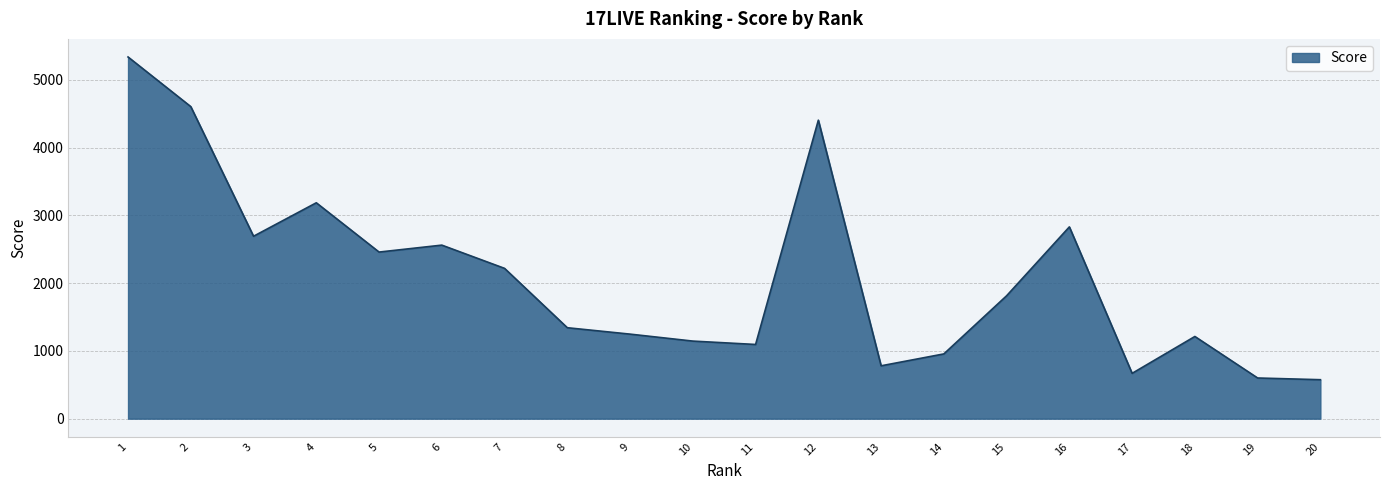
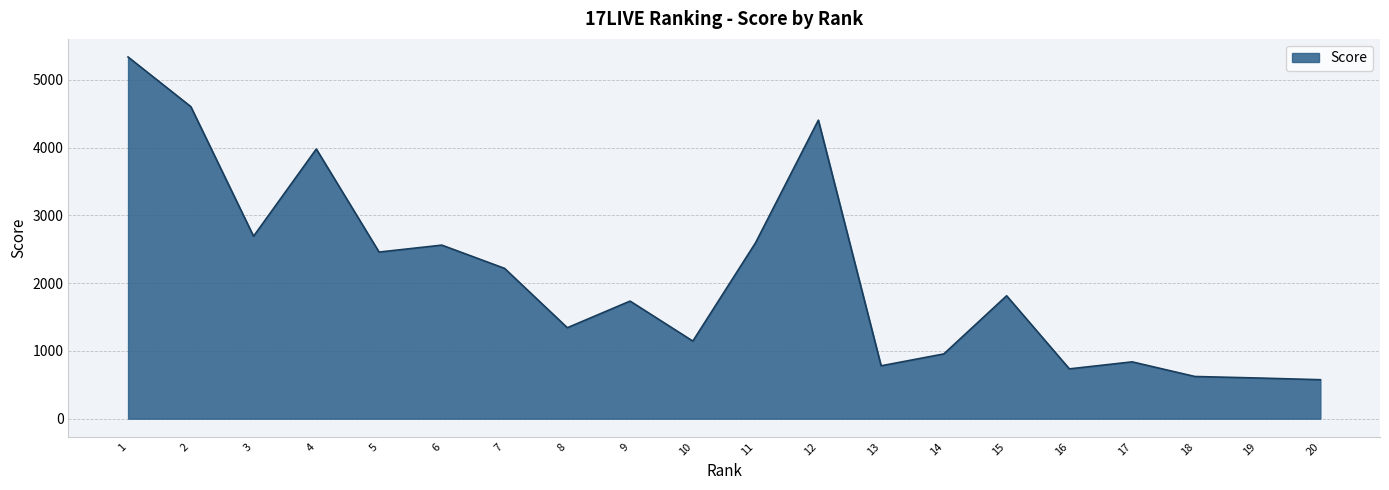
4: 3200 -> 4000
9: 1200 -> 1700
11: 1100 -> 2600
16: 2800 -> 700
17: 700 -> 800
18: 1200 -> 600
